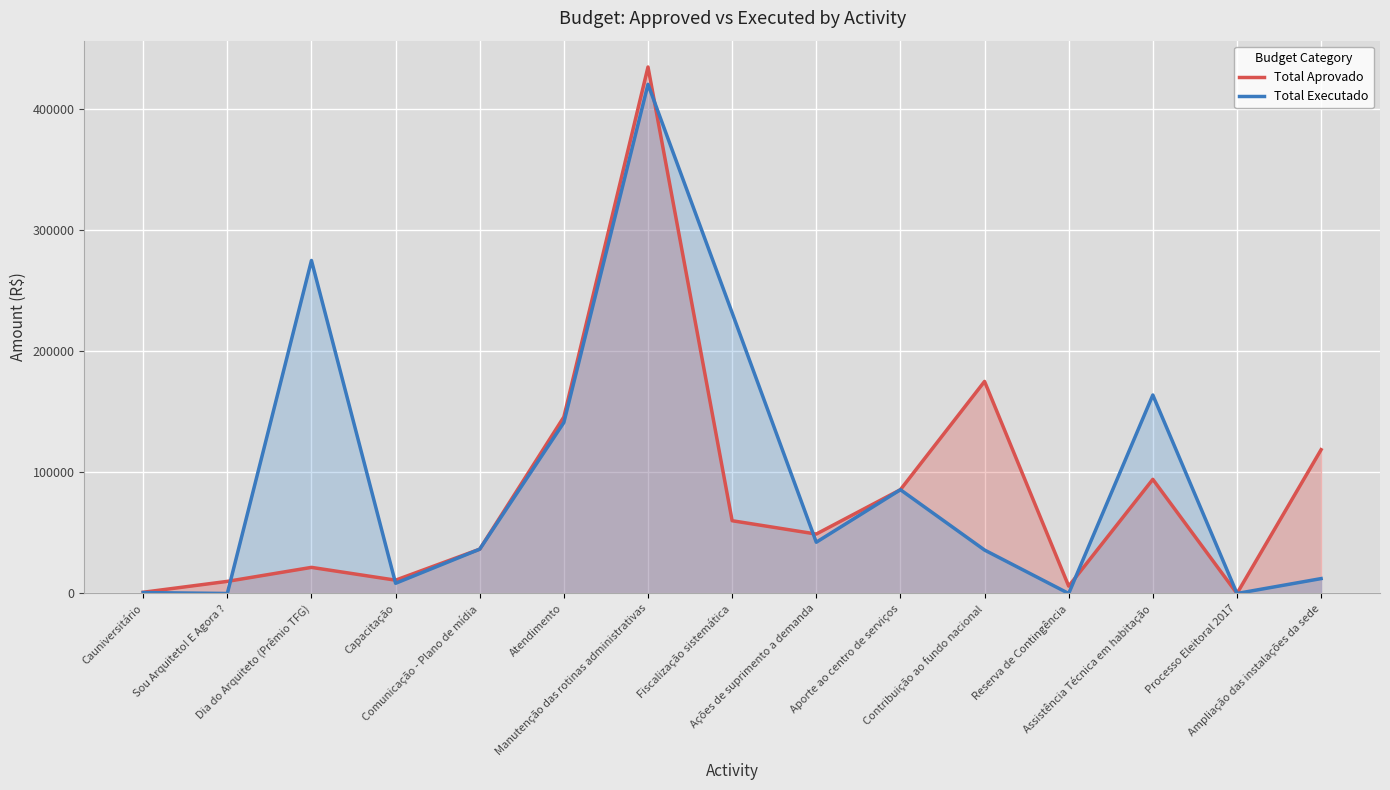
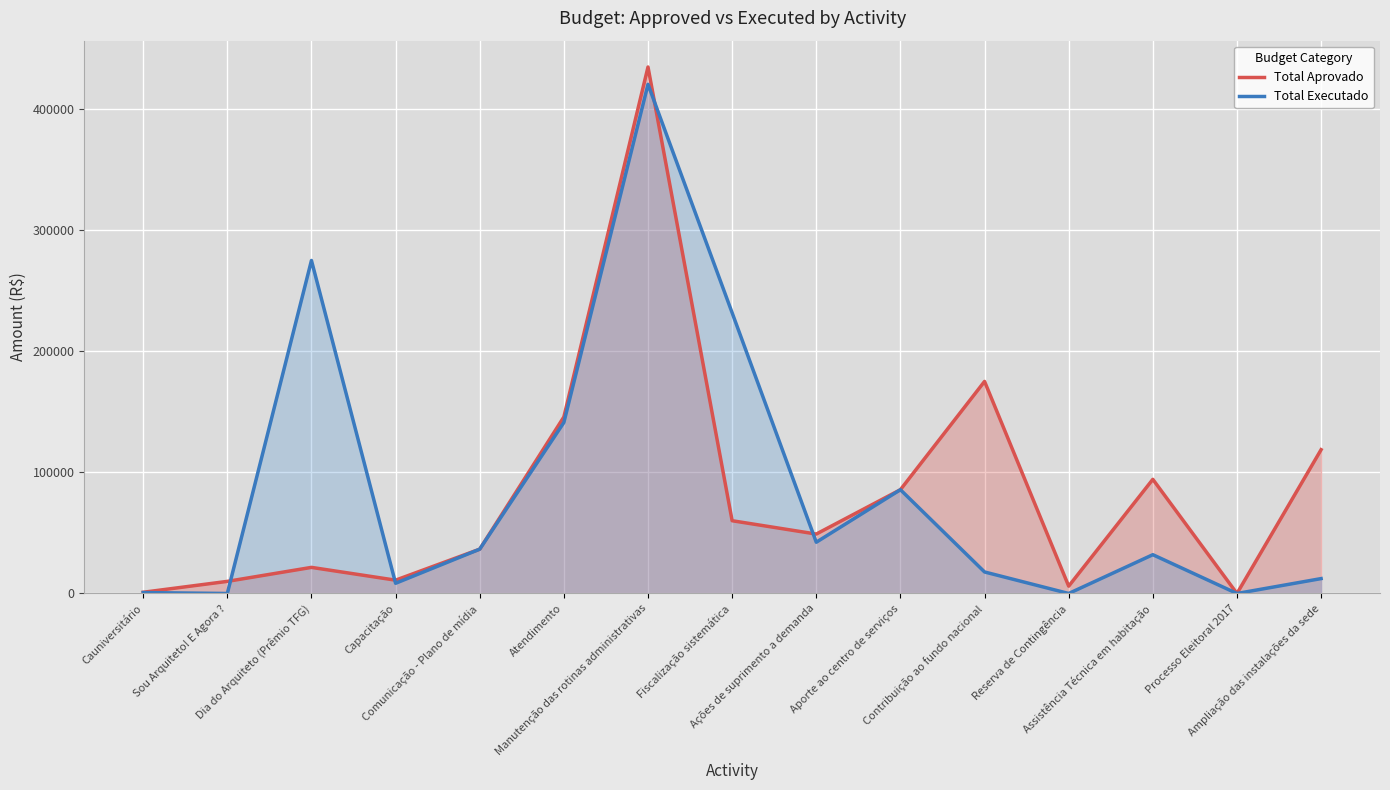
Total Executado, Contribuição ao fundo nacional: 36000 -> 18000
Total Executado, Assistência Técnica em habitação: 164000 -> 32000
